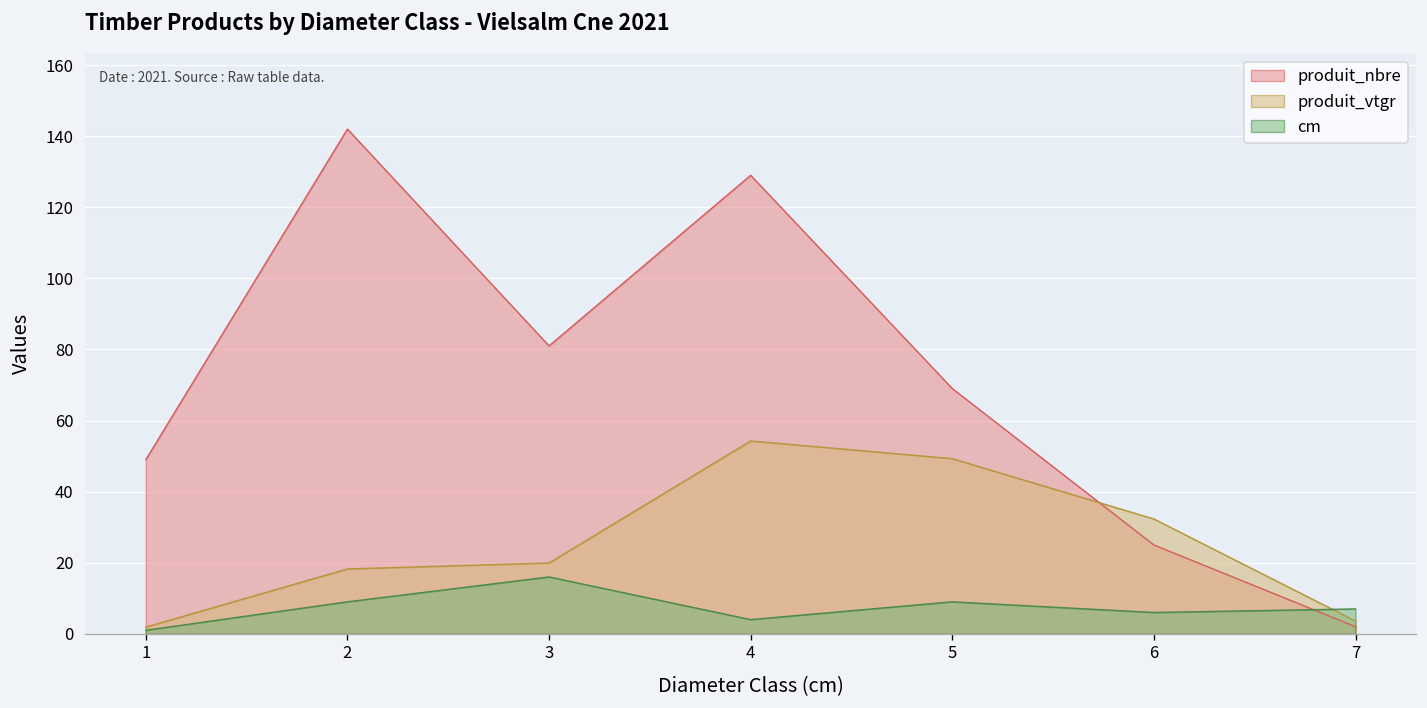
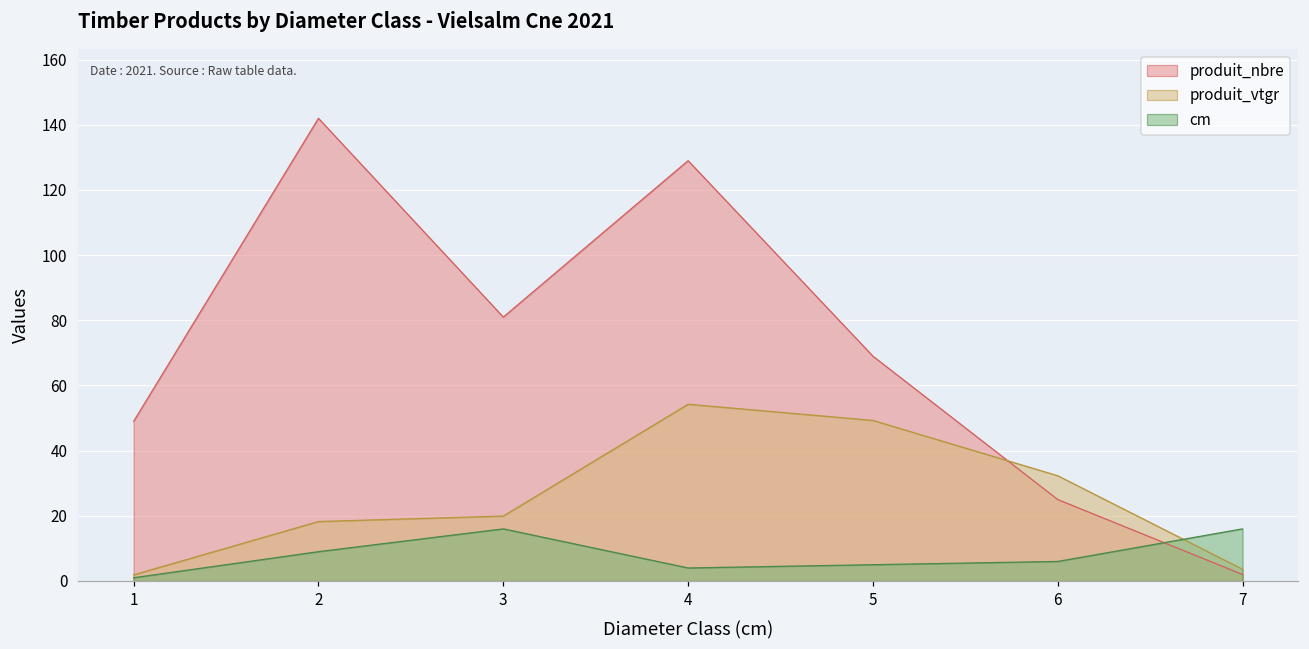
cm, 5: 9 -> 5
cm, 7: 7 -> 16
